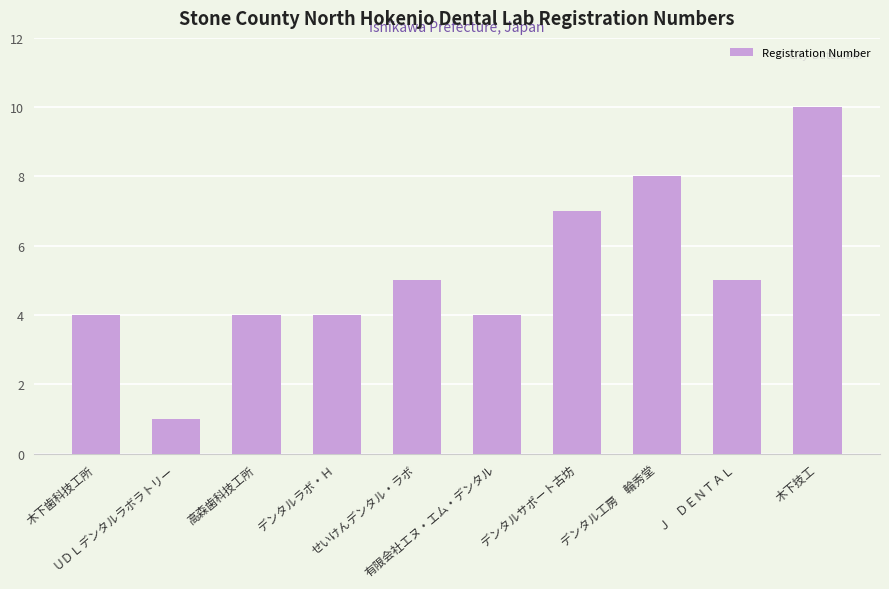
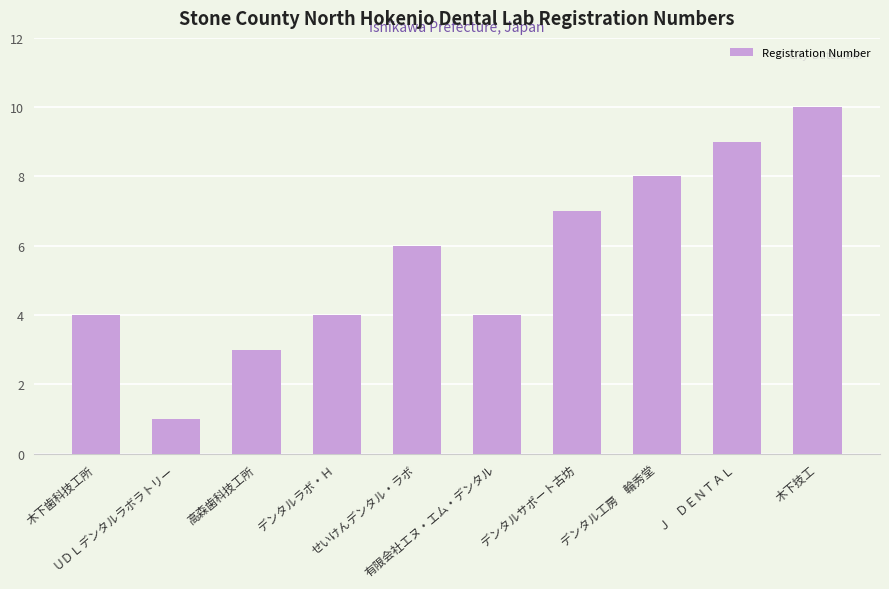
高森歯科技工所: 4 -> 3
せいけんデンタル・ラボ: 5 -> 6
Ｊ ＤＥＮＴＡＬ: 5 -> 9
